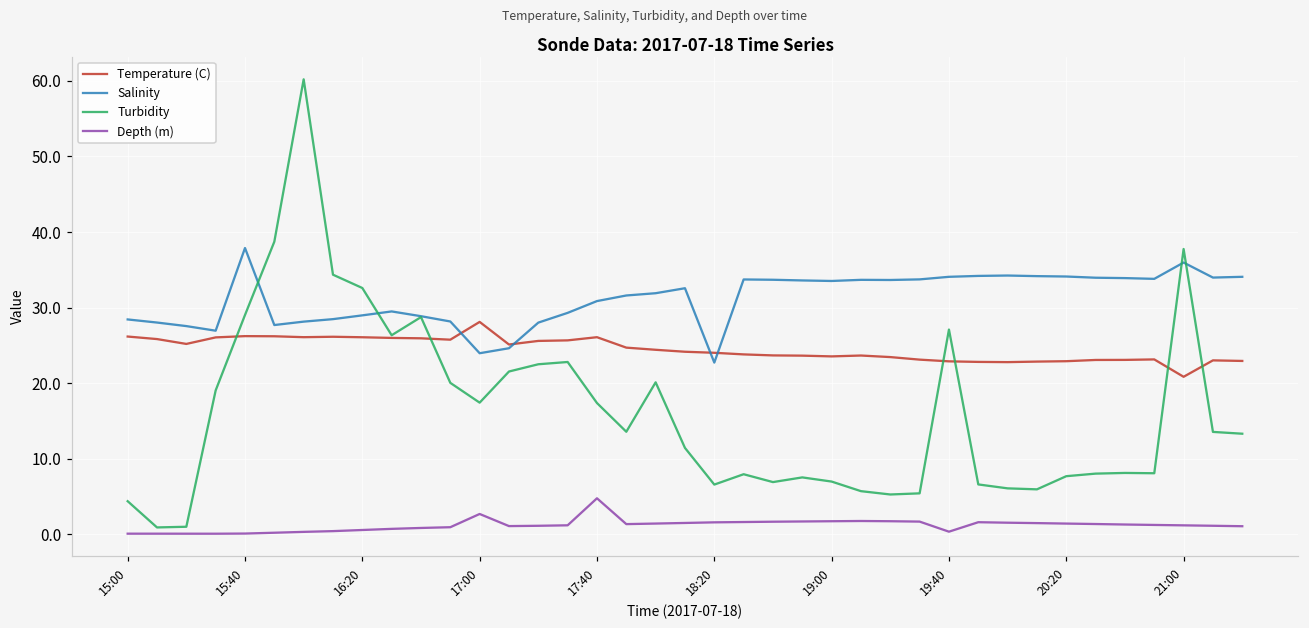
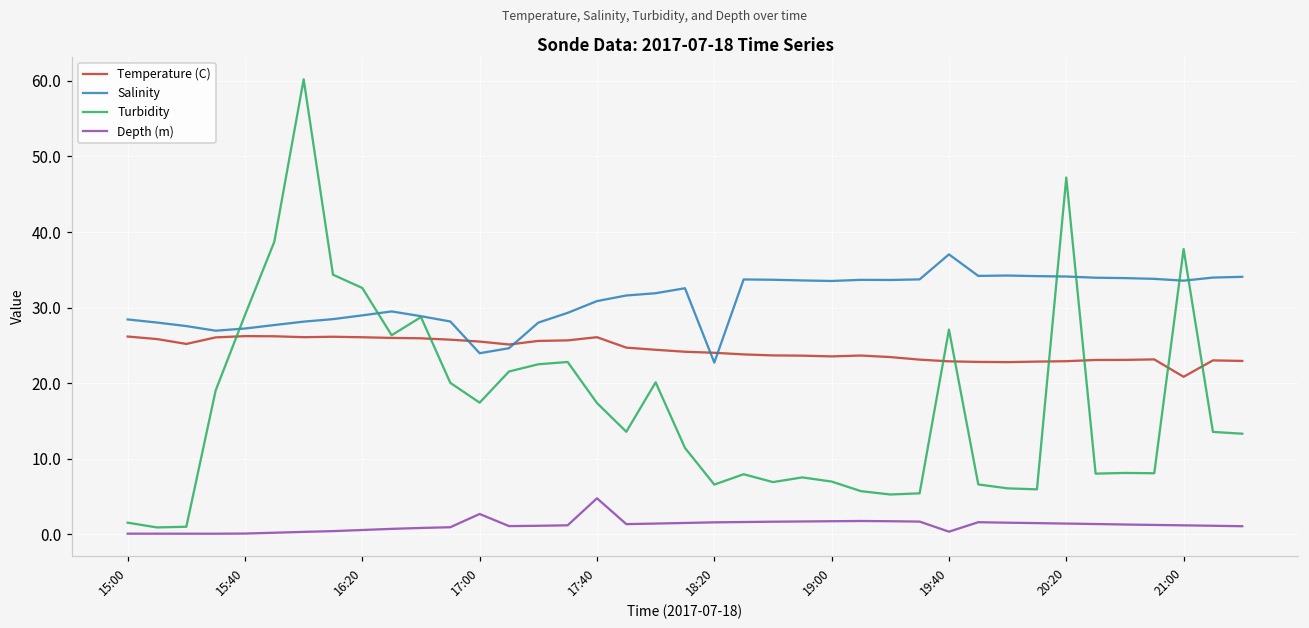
Turbidity, 15:00: 4 -> 2
Salinity, 15:40: 38 -> 27
Temperature (C), 17:00: 28 -> 26
Salinity, 19:40: 34 -> 37
Turbidity, 20:20: 8 -> 47
Salinity, 21:00: 36 -> 34
